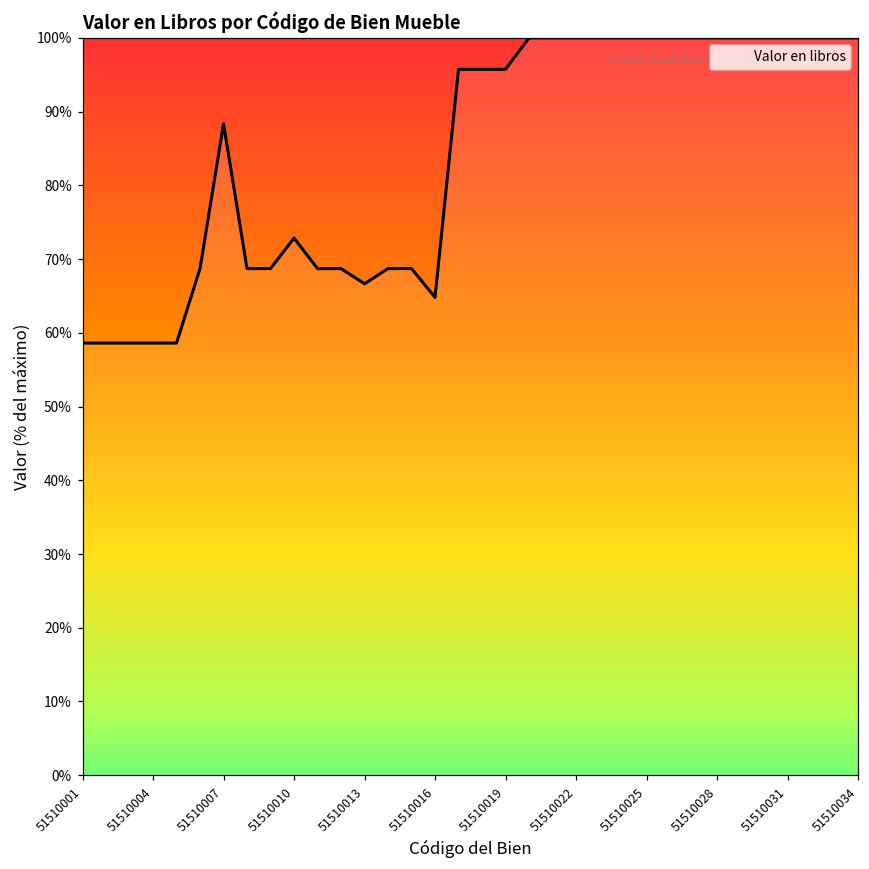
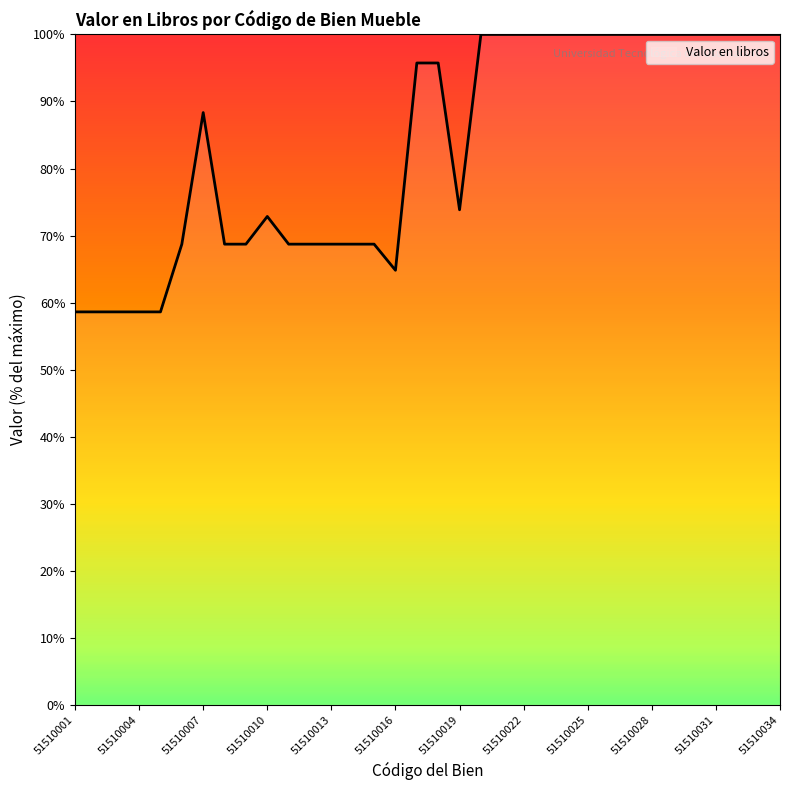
51510013: 67% -> 69%
51510019: 96% -> 74%
